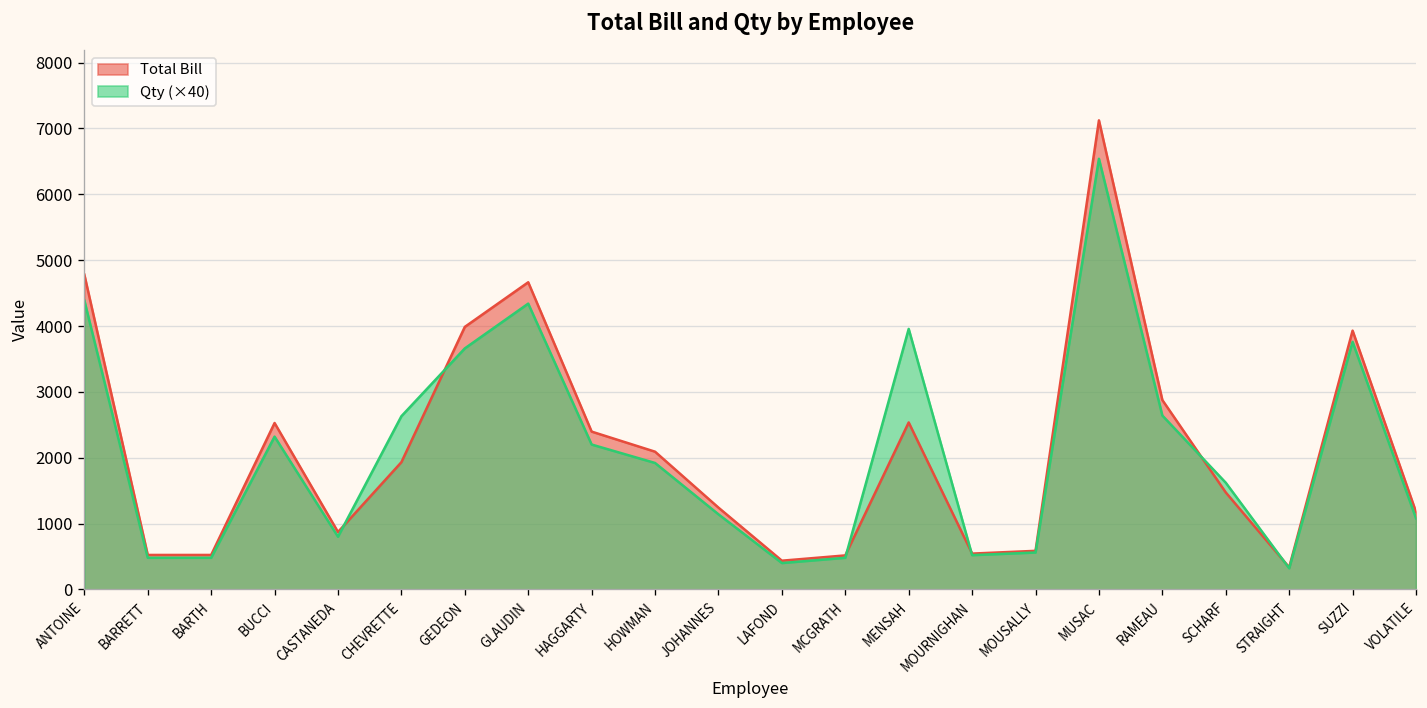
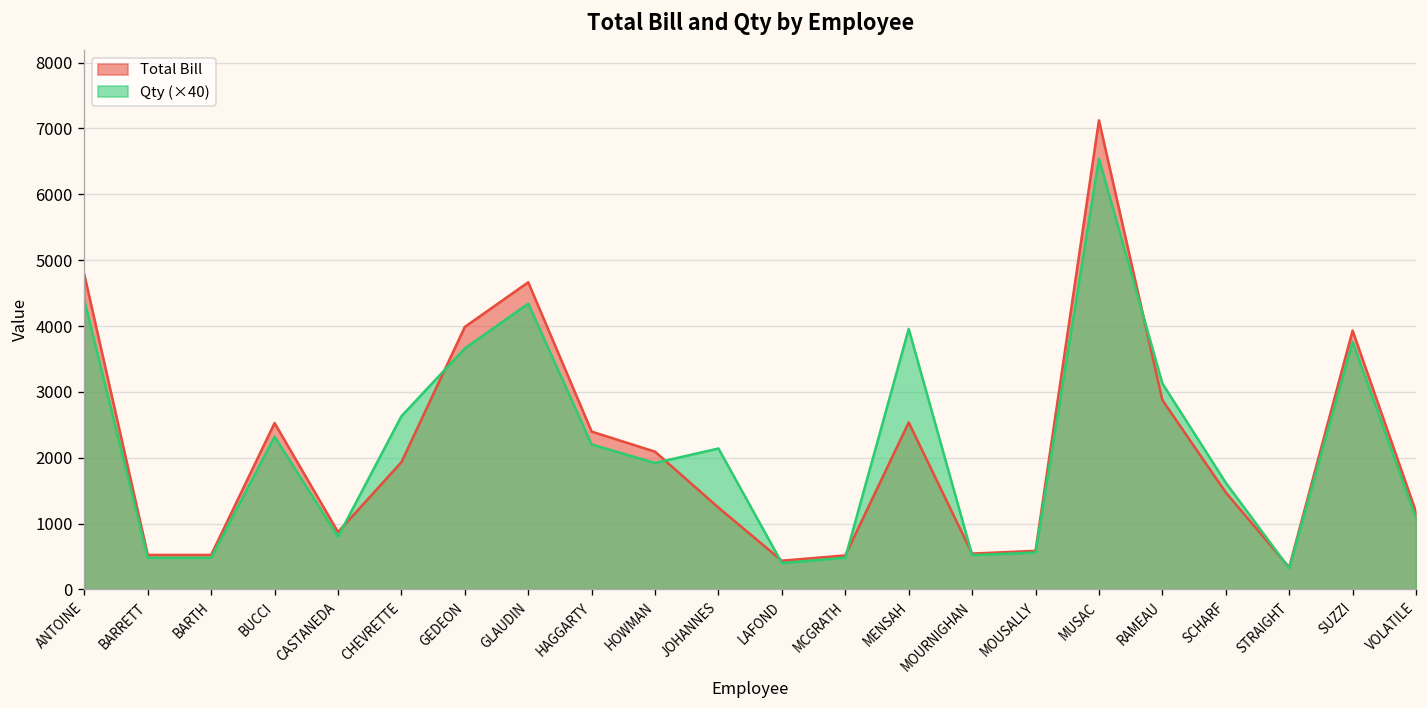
Qty (×40), JOHANNES: 1100 -> 2100
Qty (×40), RAMEAU: 2600 -> 3100
